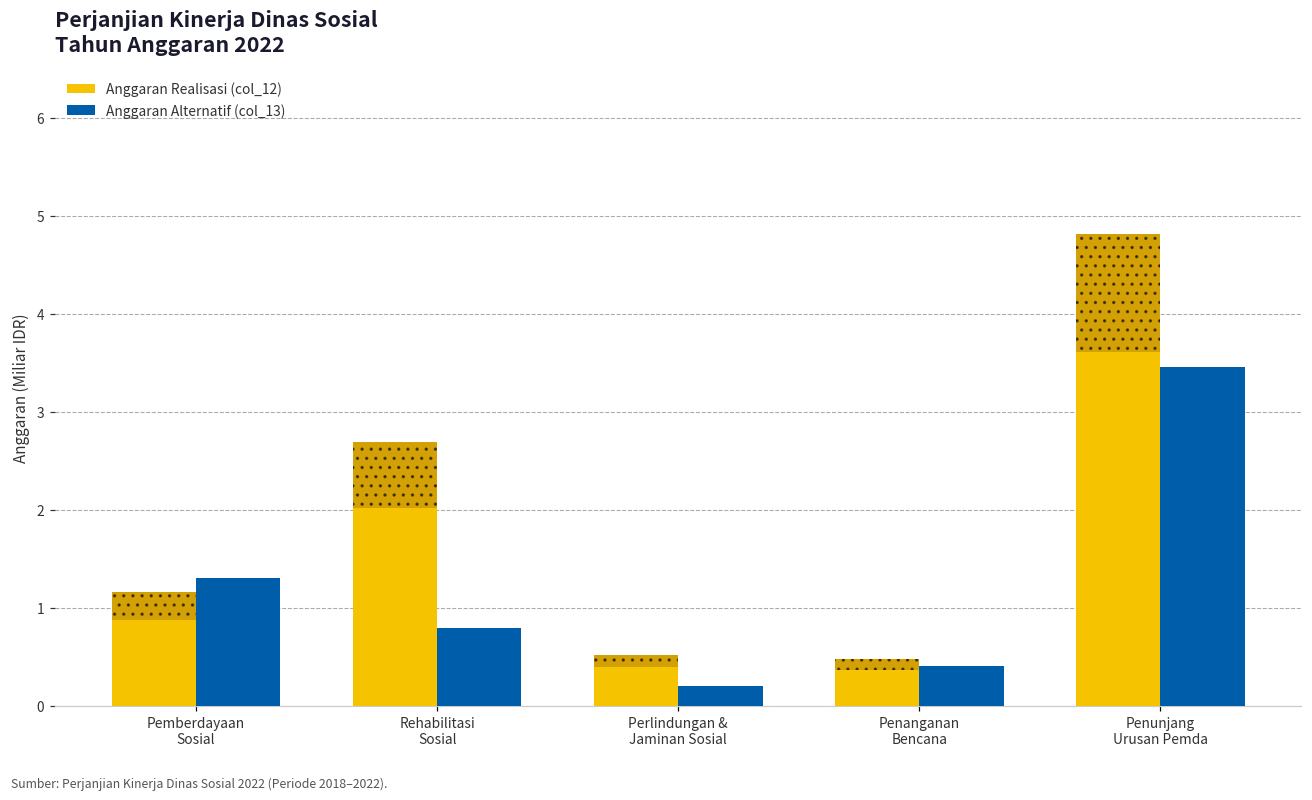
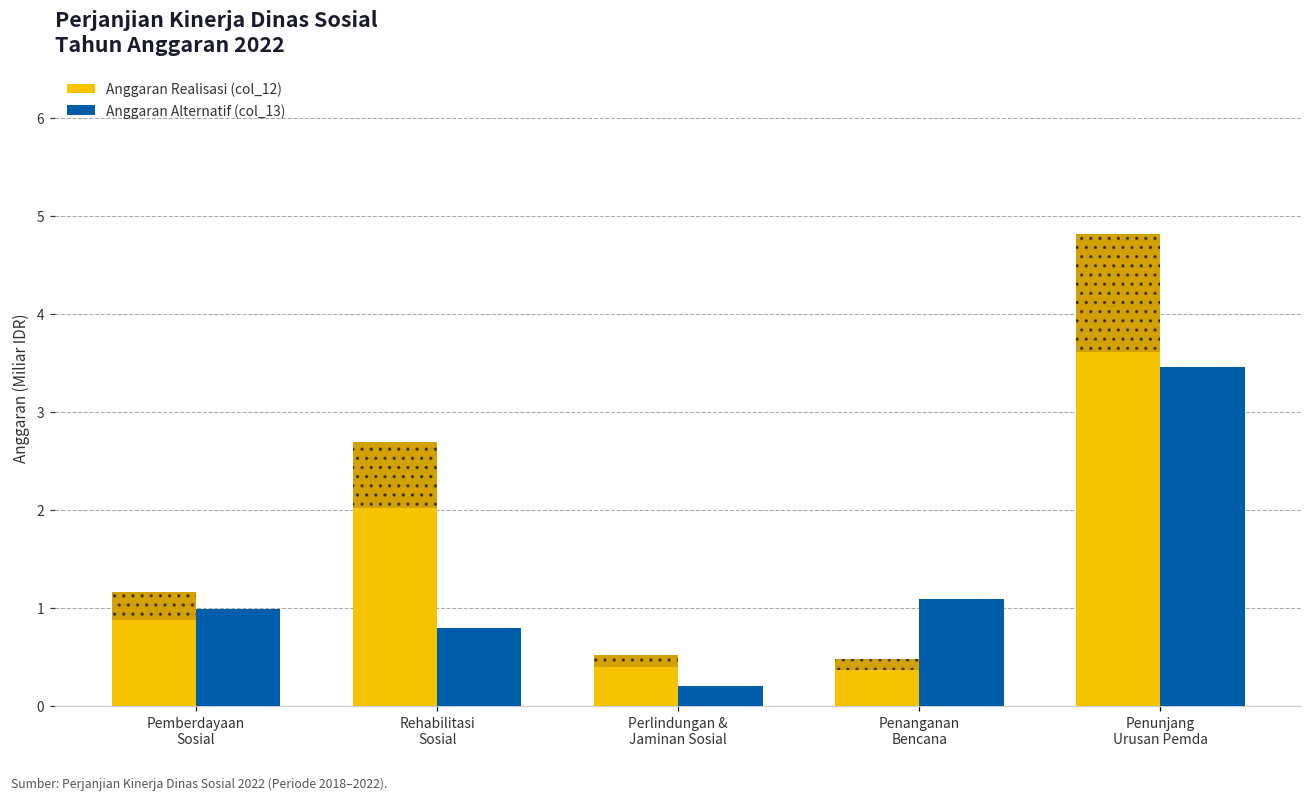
Anggaran Alternatif (col_13), Pemberdayaan Sosial: 1.3 -> 1.0
Anggaran Alternatif (col_13), Penanganan Bencana: 0.4 -> 1.1
